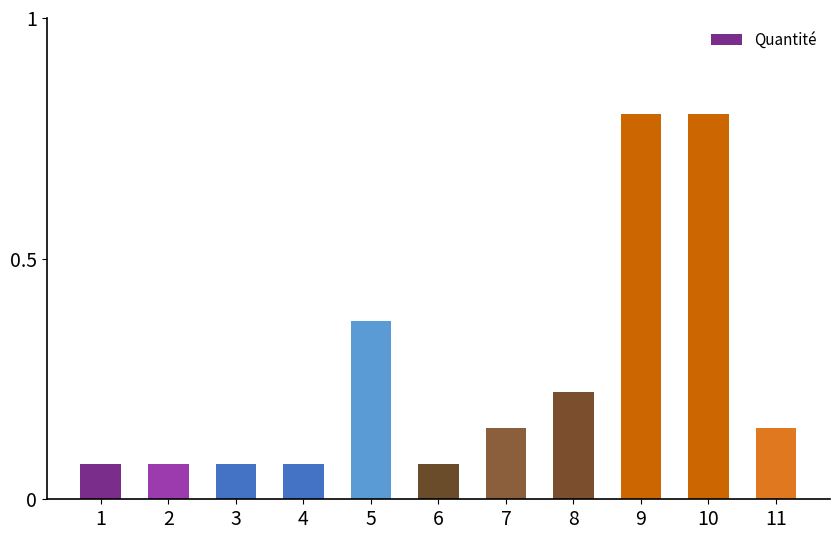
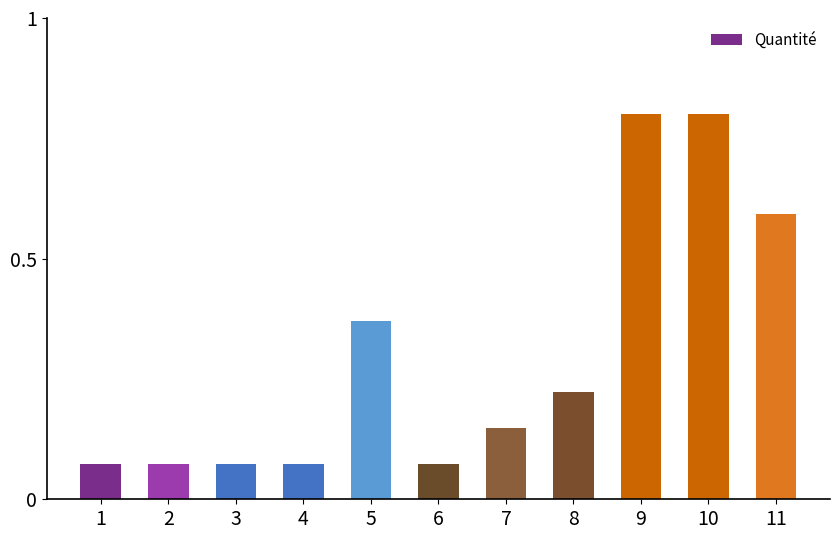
11: 0.15 -> 0.59
